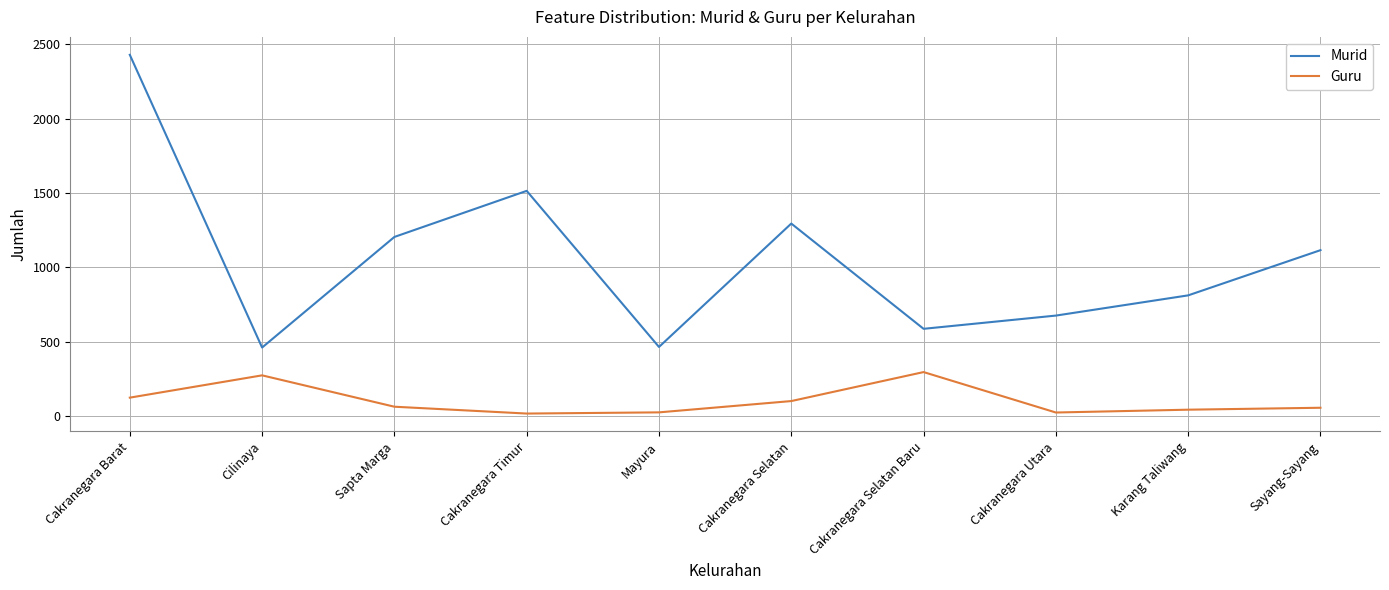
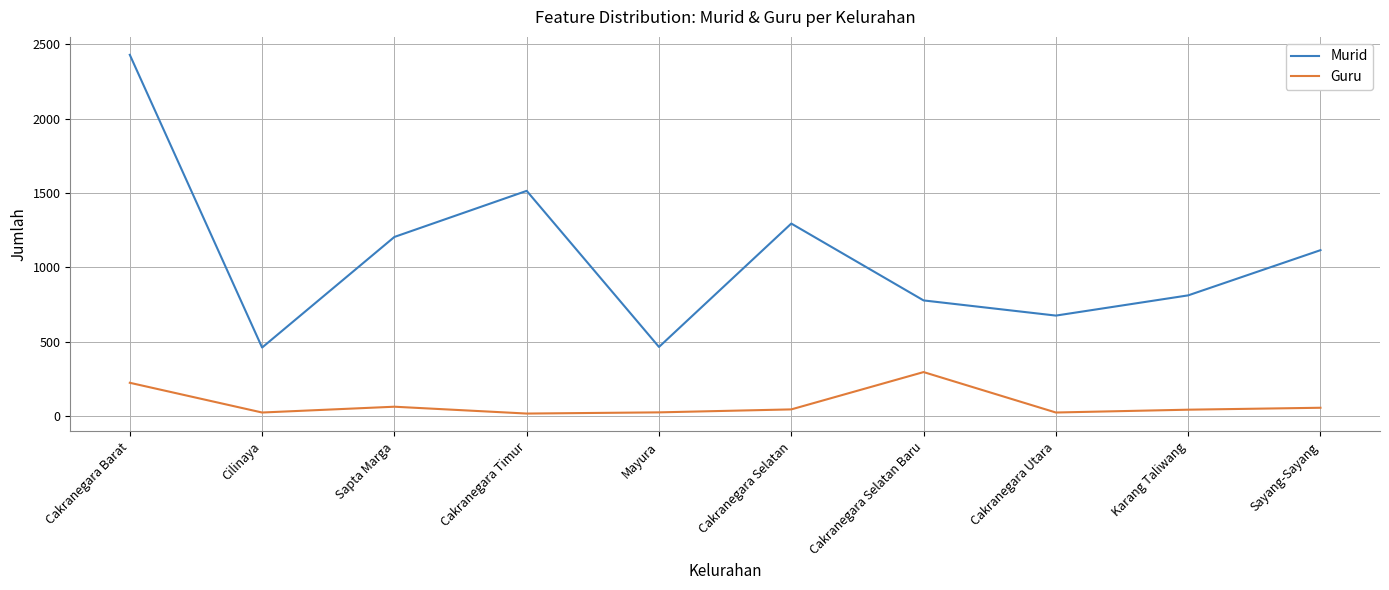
Guru, Cakranegara Barat: 120 -> 220
Guru, Cilinaya: 270 -> 20
Guru, Cakranegara Selatan: 100 -> 50
Murid, Cakranegara Selatan Baru: 590 -> 780
